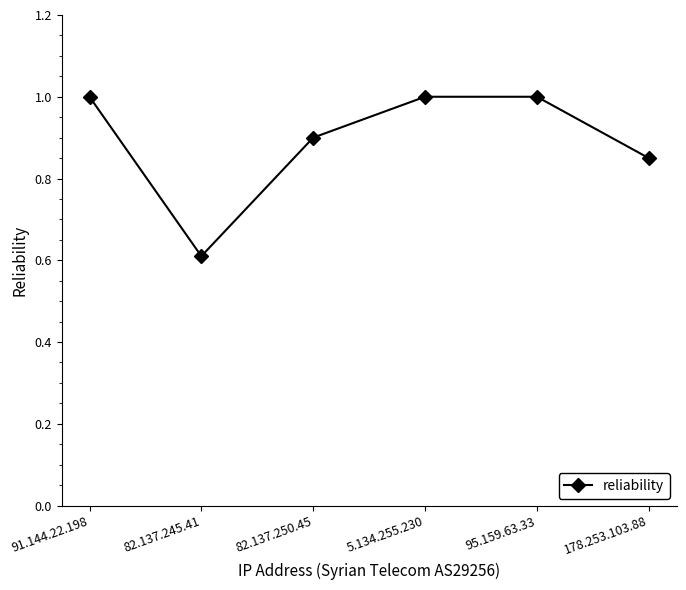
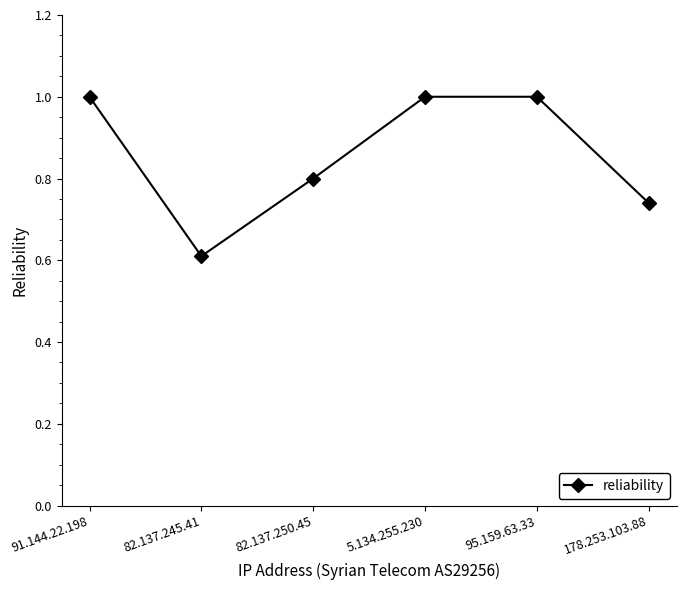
82.137.250.45: 0.9 -> 0.8
178.253.103.88: 0.85 -> 0.74
